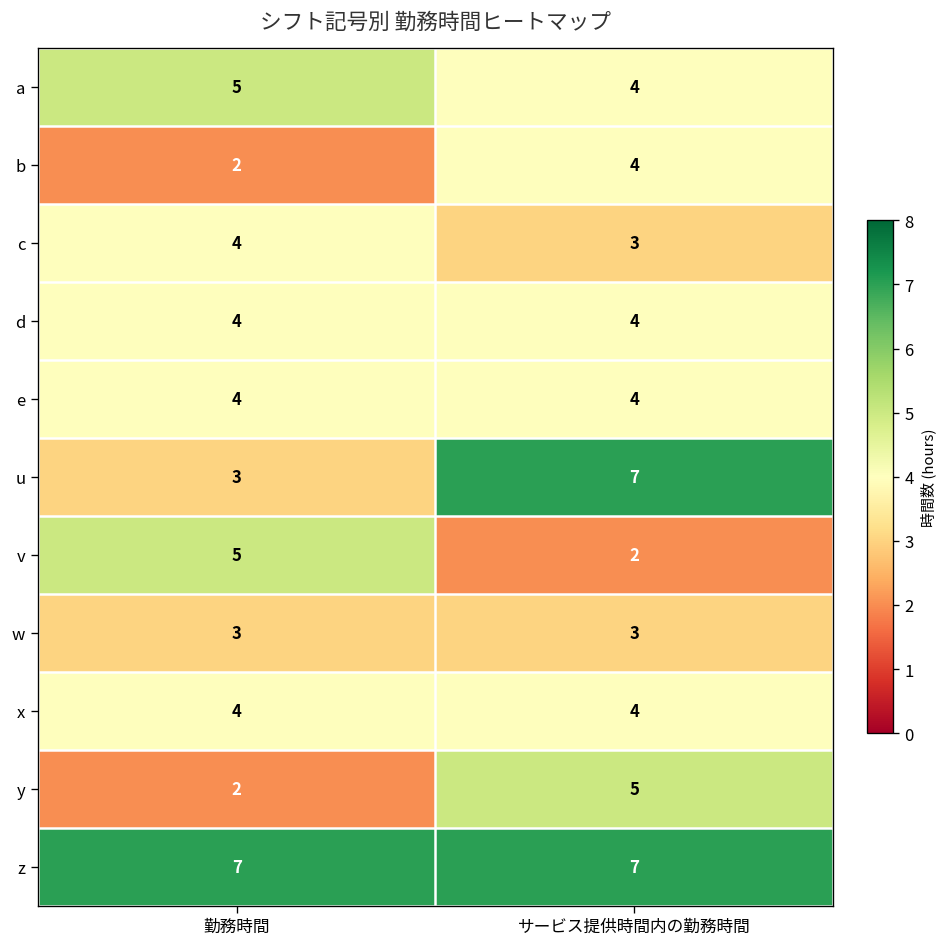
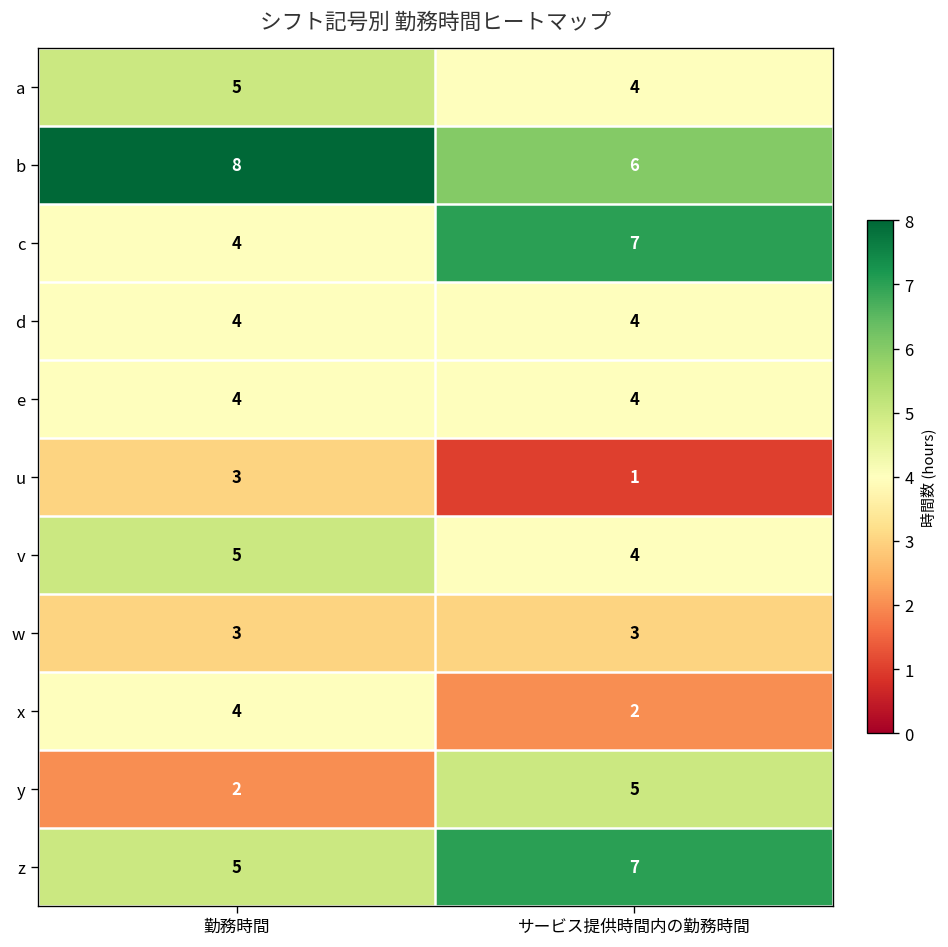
b, 勤務時間: 2 -> 8
b, サービス提供時間内の勤務時間: 4 -> 6
c, サービス提供時間内の勤務時間: 3 -> 7
u, サービス提供時間内の勤務時間: 7 -> 1
v, サービス提供時間内の勤務時間: 2 -> 4
x, サービス提供時間内の勤務時間: 4 -> 2
z, 勤務時間: 7 -> 5
